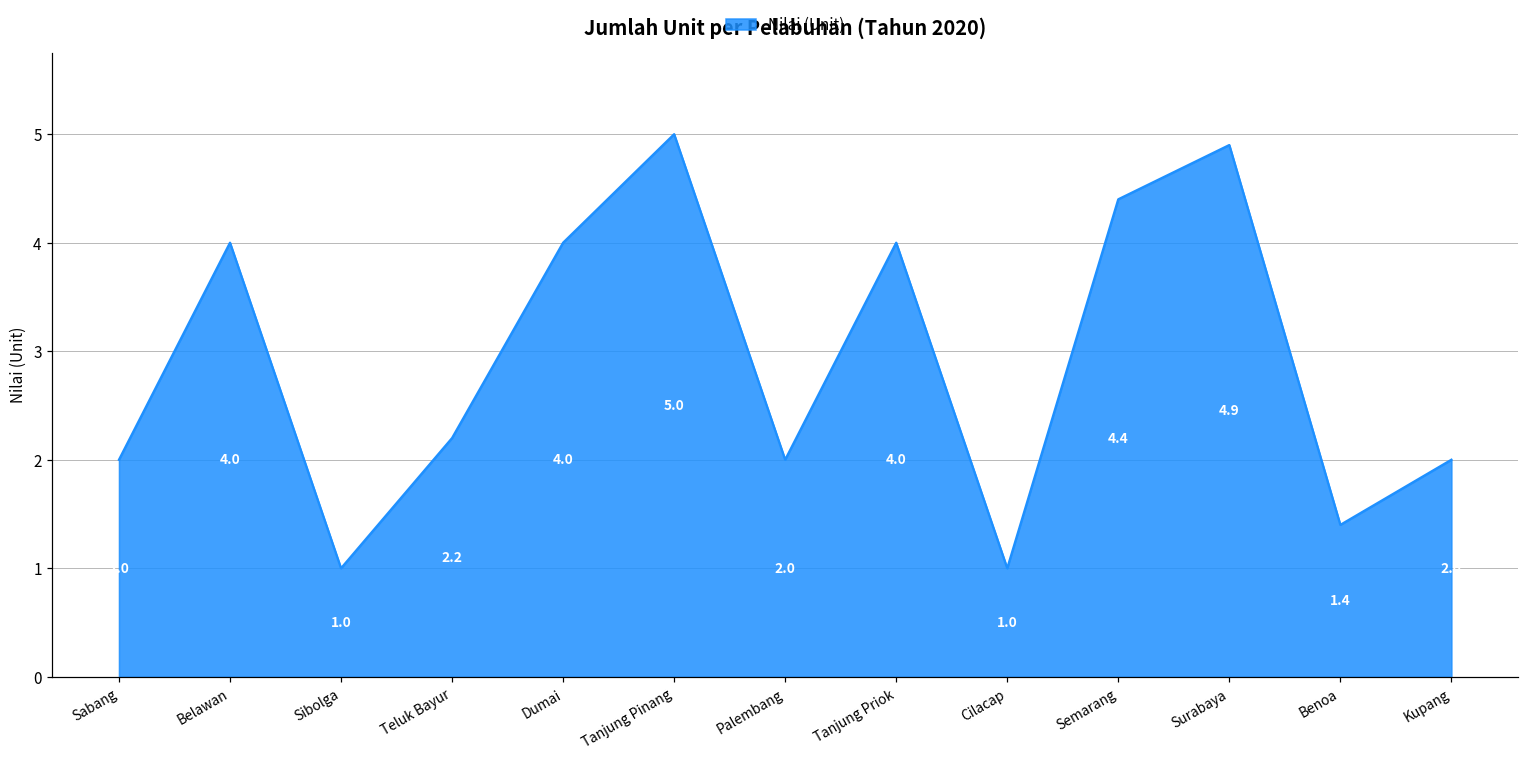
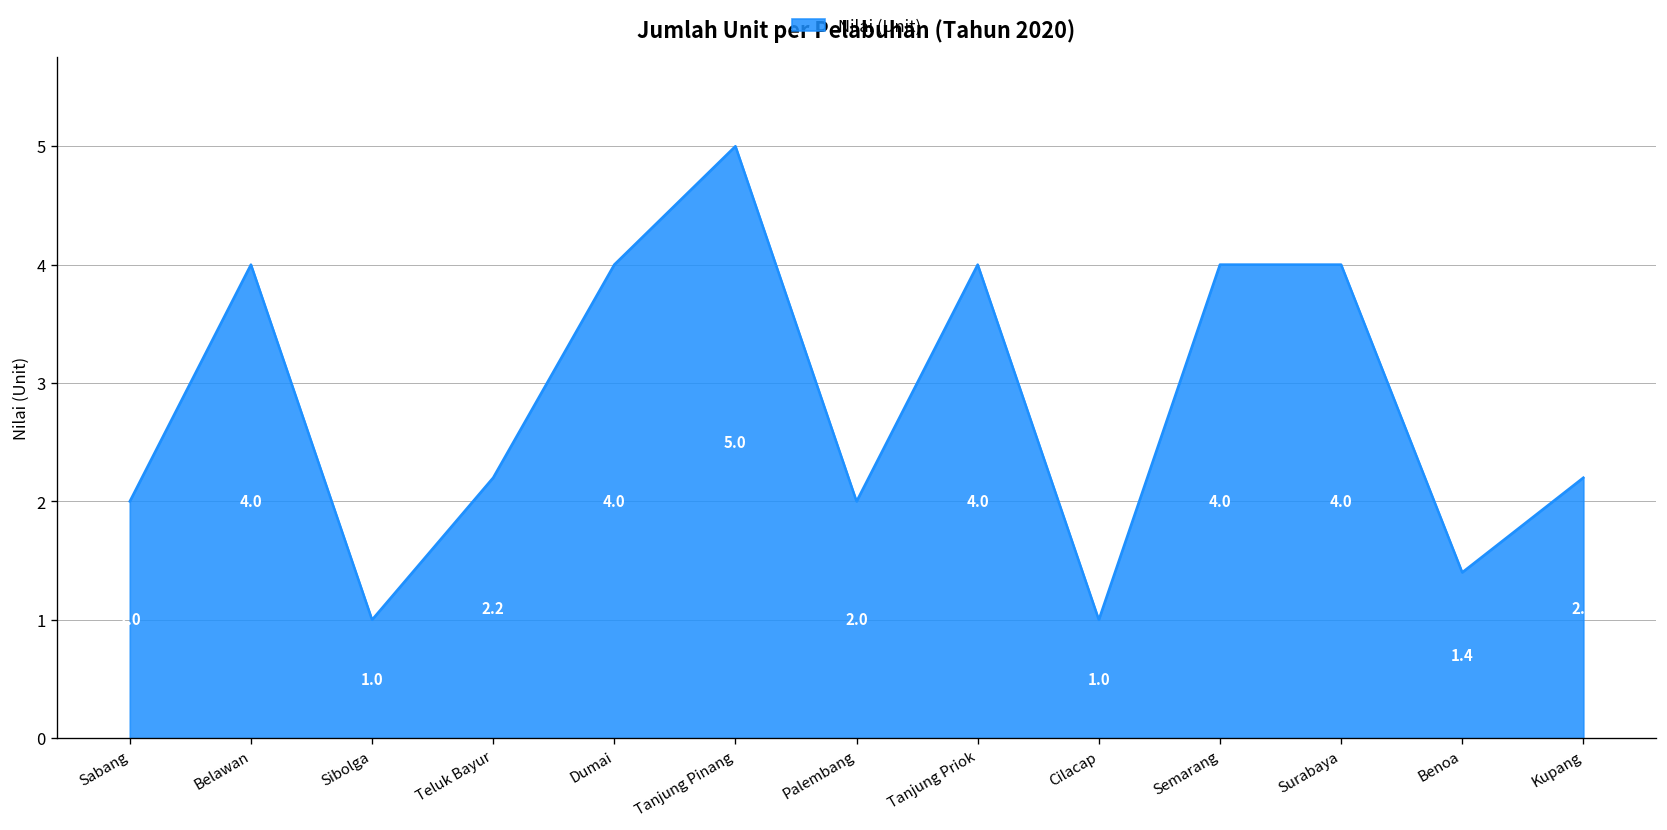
Semarang: 4.4 -> 4.0
Surabaya: 4.9 -> 4.0
Kupang: 2.0 -> 2.2
